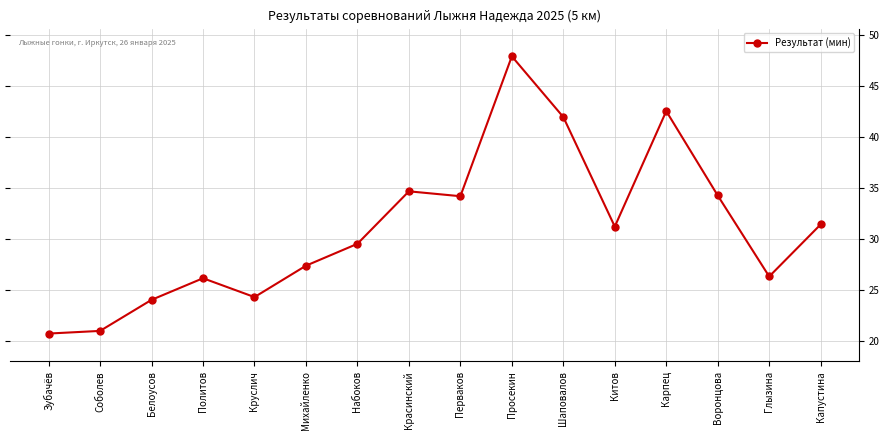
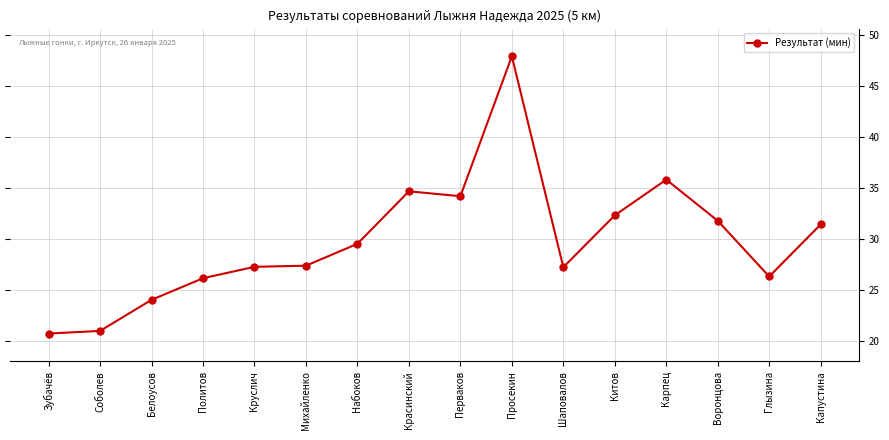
Круслич: 24.3 -> 27.3
Шаповалов: 42.0 -> 27.2
Китов: 31.2 -> 32.3
Карпец: 42.6 -> 35.8
Воронцова: 34.3 -> 31.8
